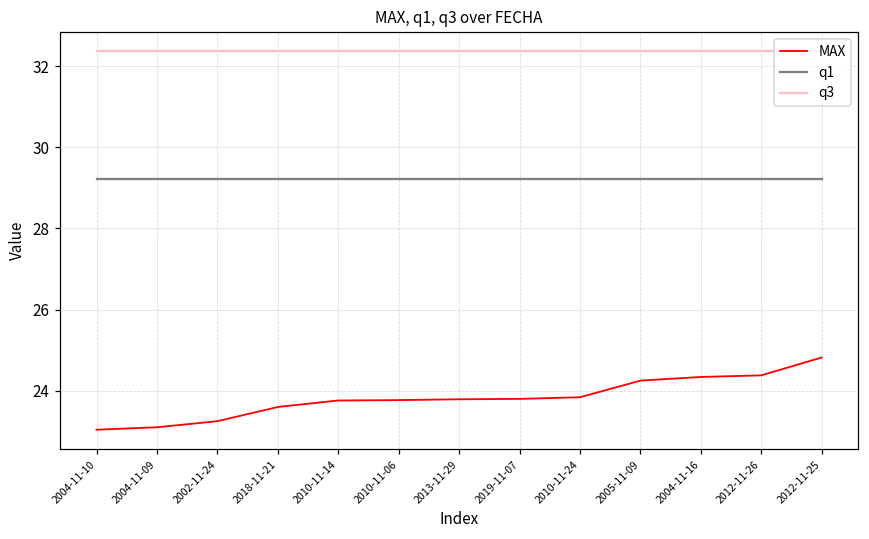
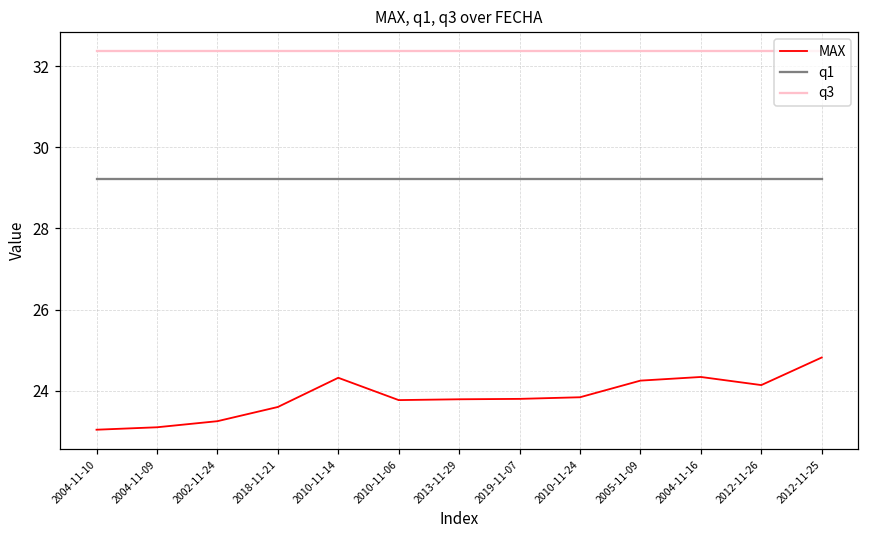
MAX, 2010-11-14: 23.8 -> 24.3
MAX, 2012-11-26: 24.4 -> 24.1
